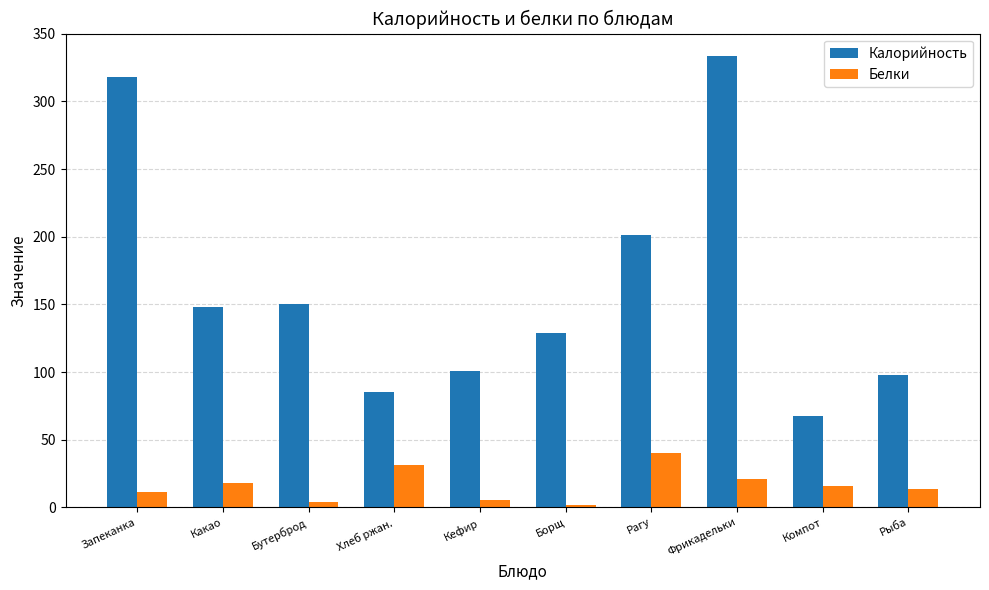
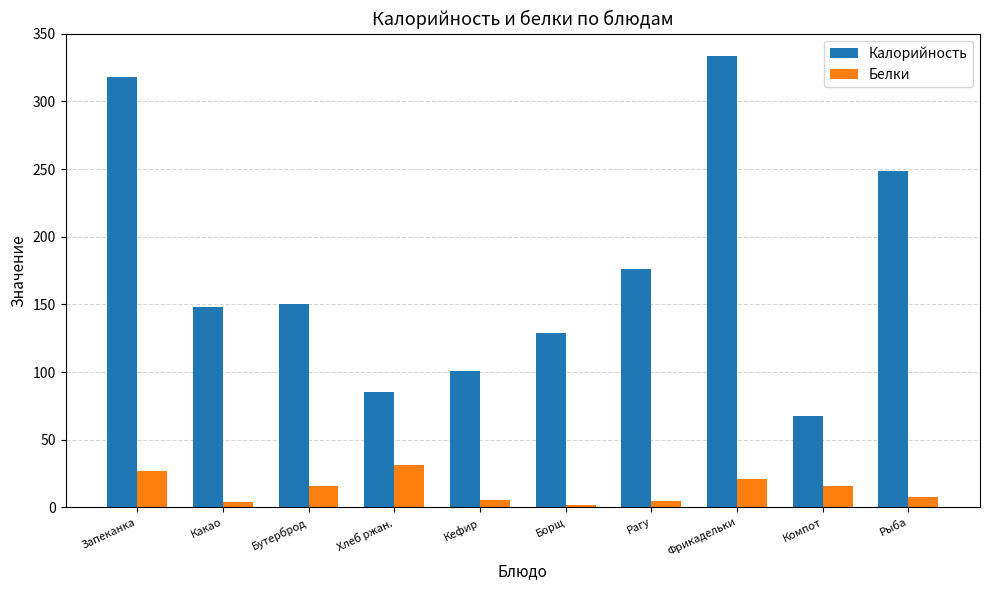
Белки, Запеканка: 11 -> 27
Белки, Какао: 18 -> 4
Белки, Бутерброд: 4 -> 16
Калорийность, Рагу: 202 -> 176
Белки, Рагу: 40 -> 5
Калорийность, Рыба: 98 -> 249
Белки, Рыба: 14 -> 7
